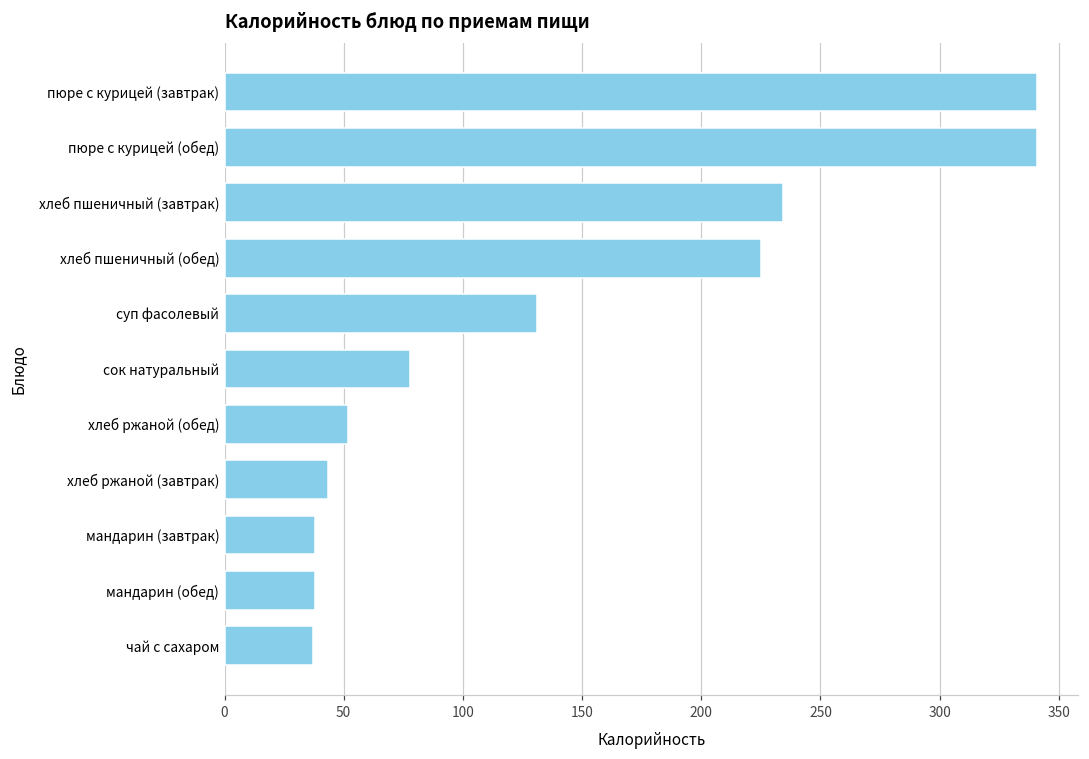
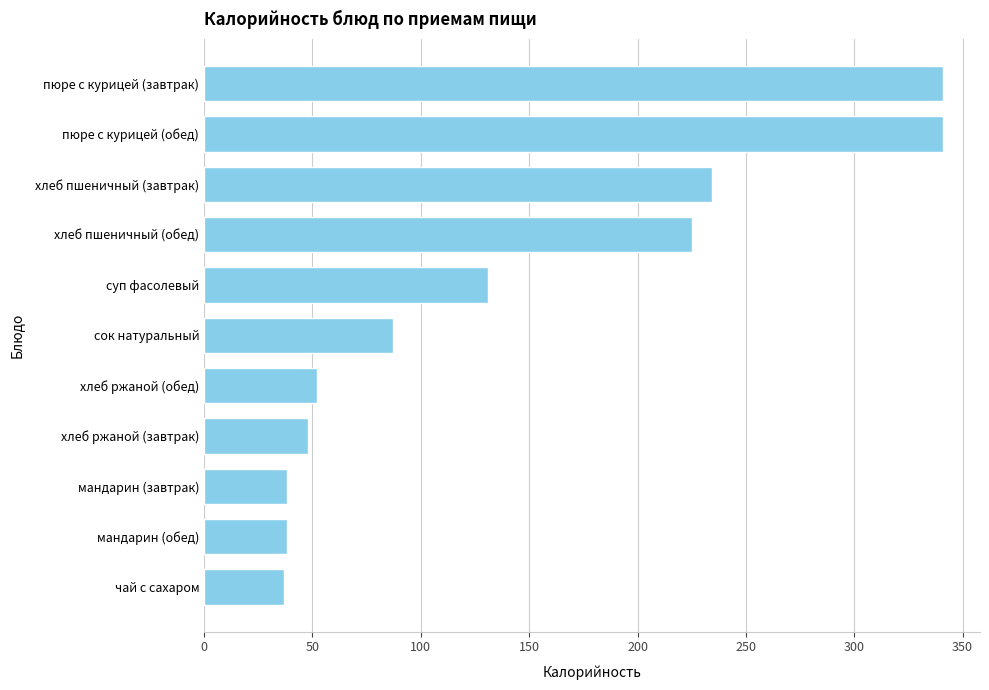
сок натуральный: 78 -> 87
хлеб ржаной (завтрак): 43 -> 48
